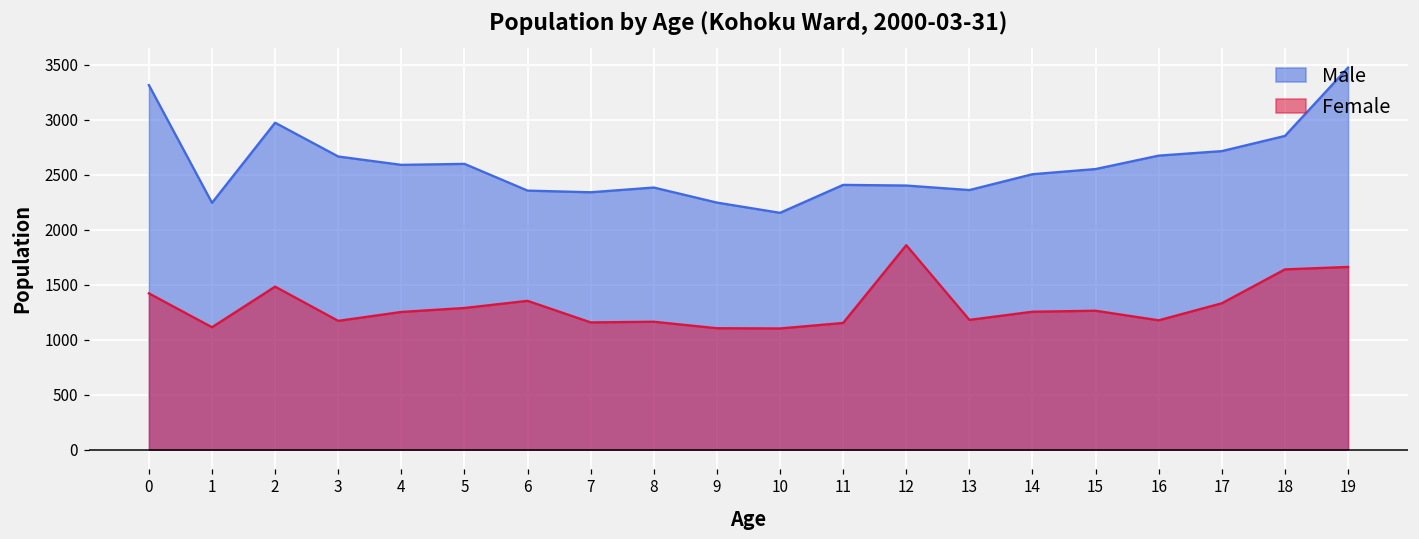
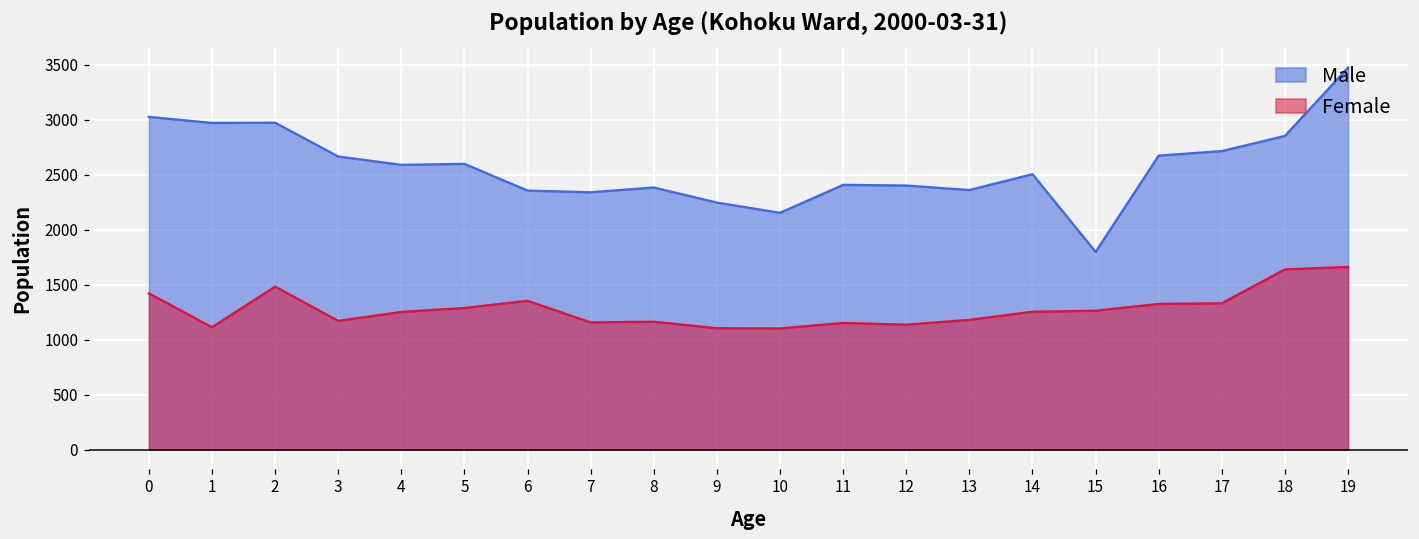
Male, 0: 3310 -> 3030
Male, 1: 2240 -> 2970
Female, 12: 1860 -> 1140
Male, 15: 2550 -> 1800
Female, 16: 1180 -> 1330
